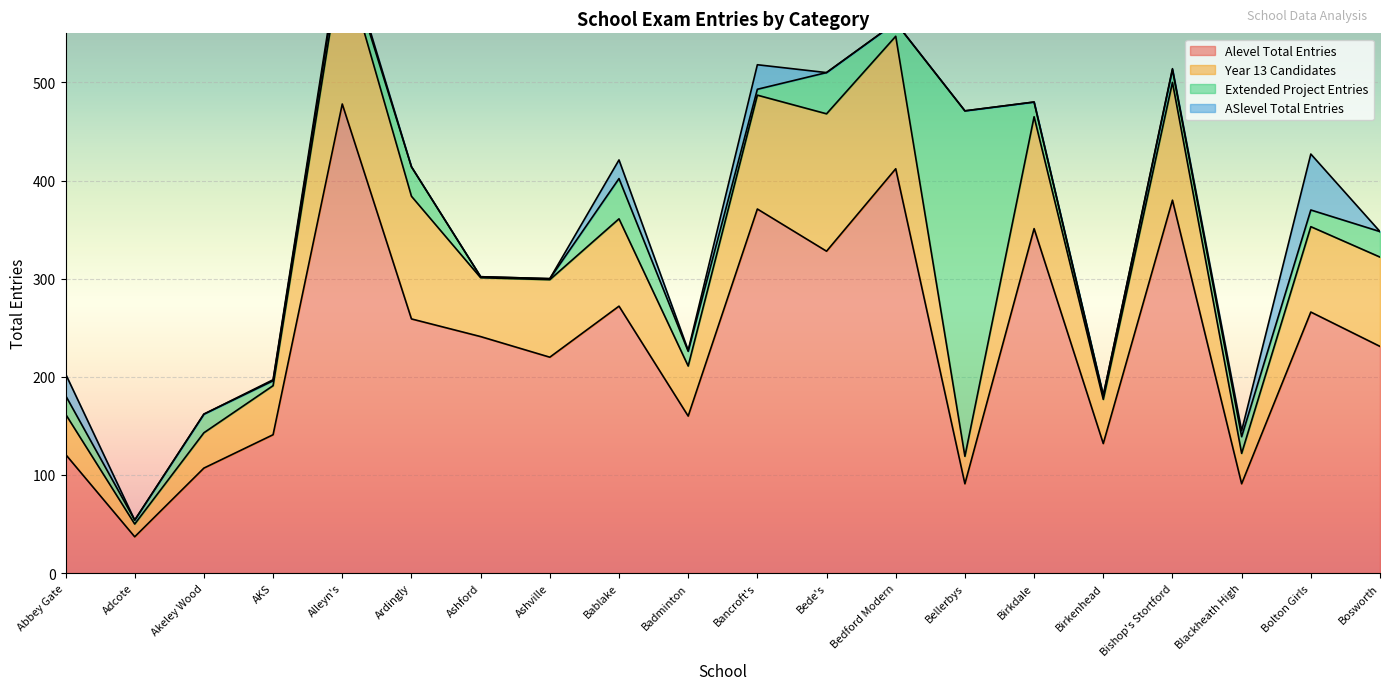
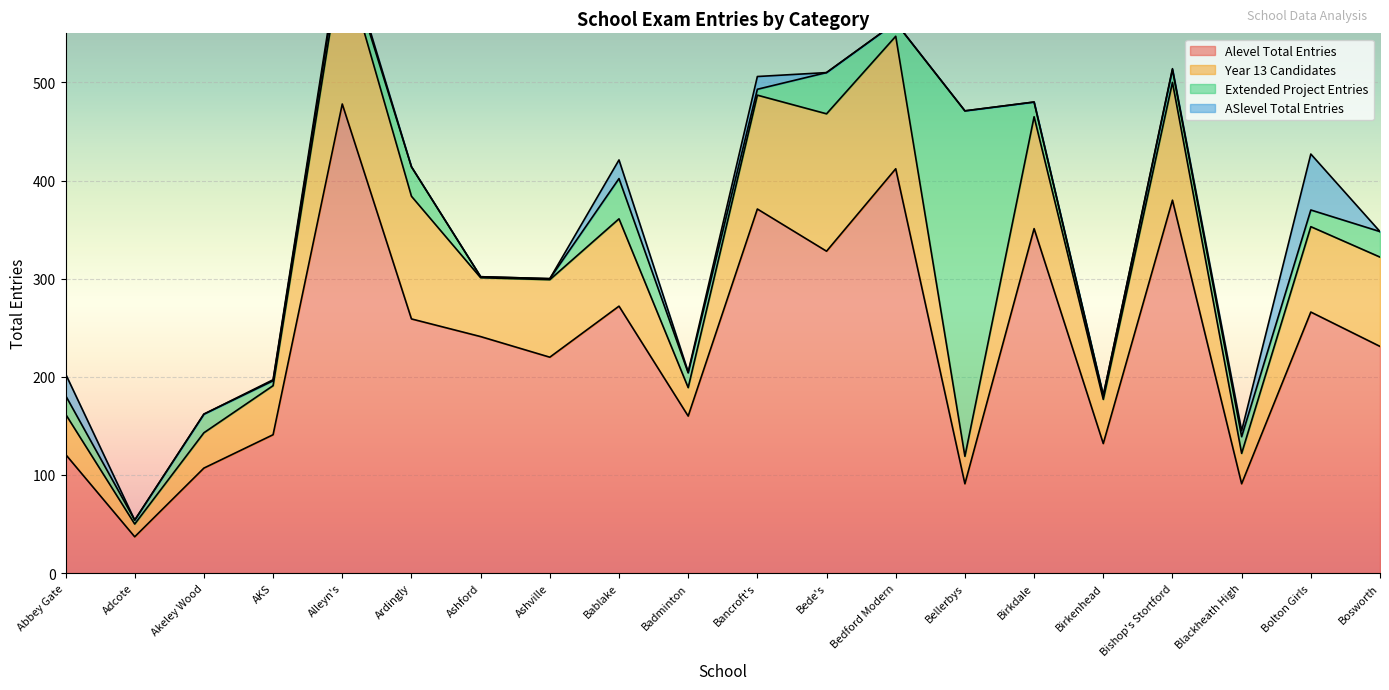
Year 13 Candidates, Badminton: 50 -> 30
ASlevel Total Entries, Bancroft's: 30 -> 10
